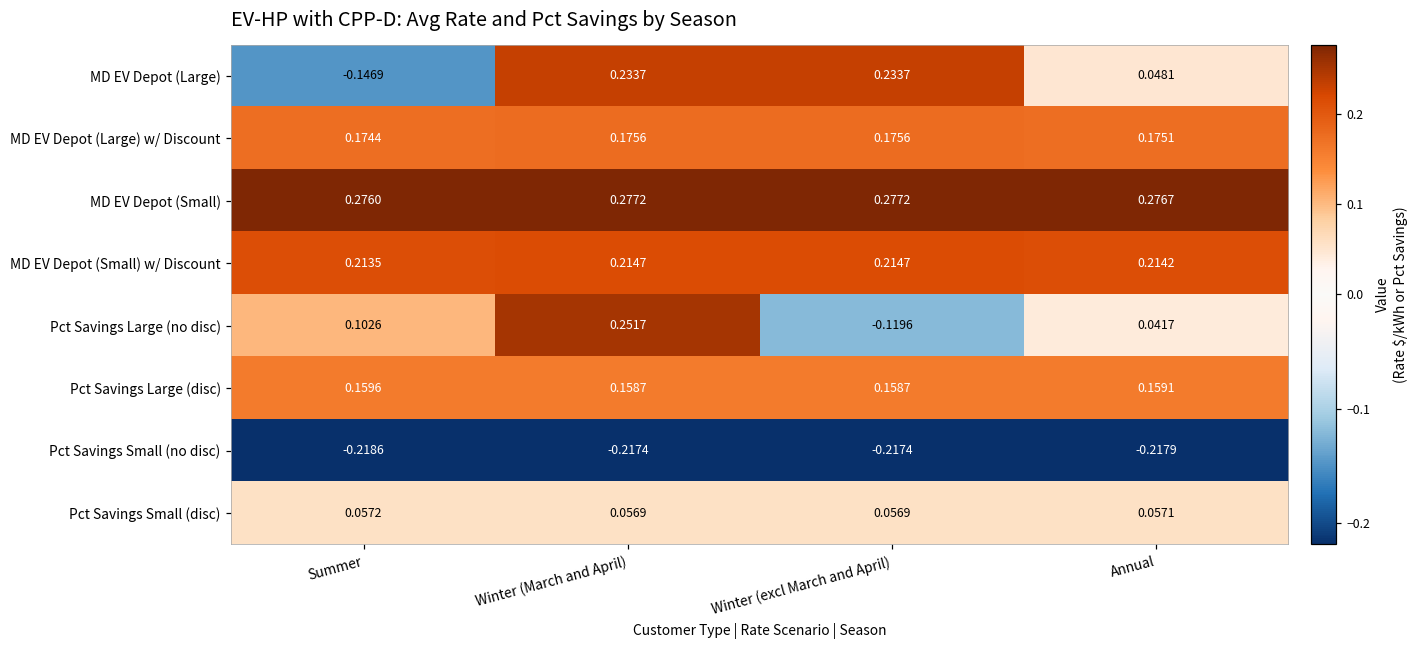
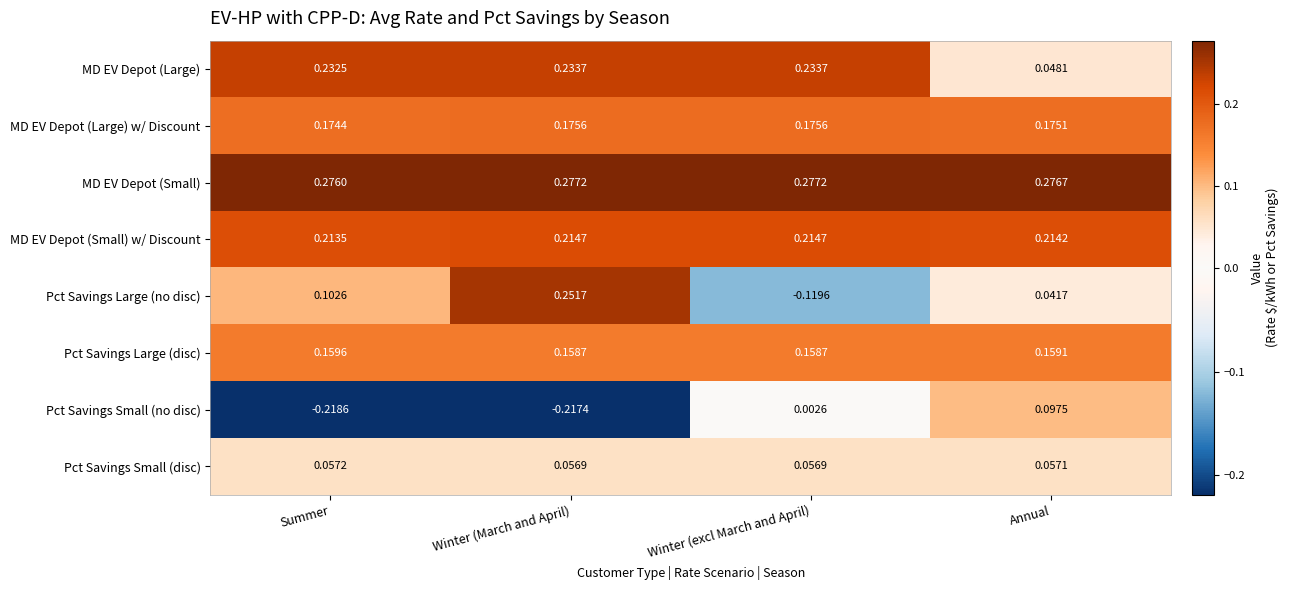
MD EV Depot (Large), Summer: -0.1469 -> 0.2325
Pct Savings Small (no disc), Winter (excl March and April): -0.2174 -> 0.0026
Pct Savings Small (no disc), Annual: -0.2179 -> 0.0975
